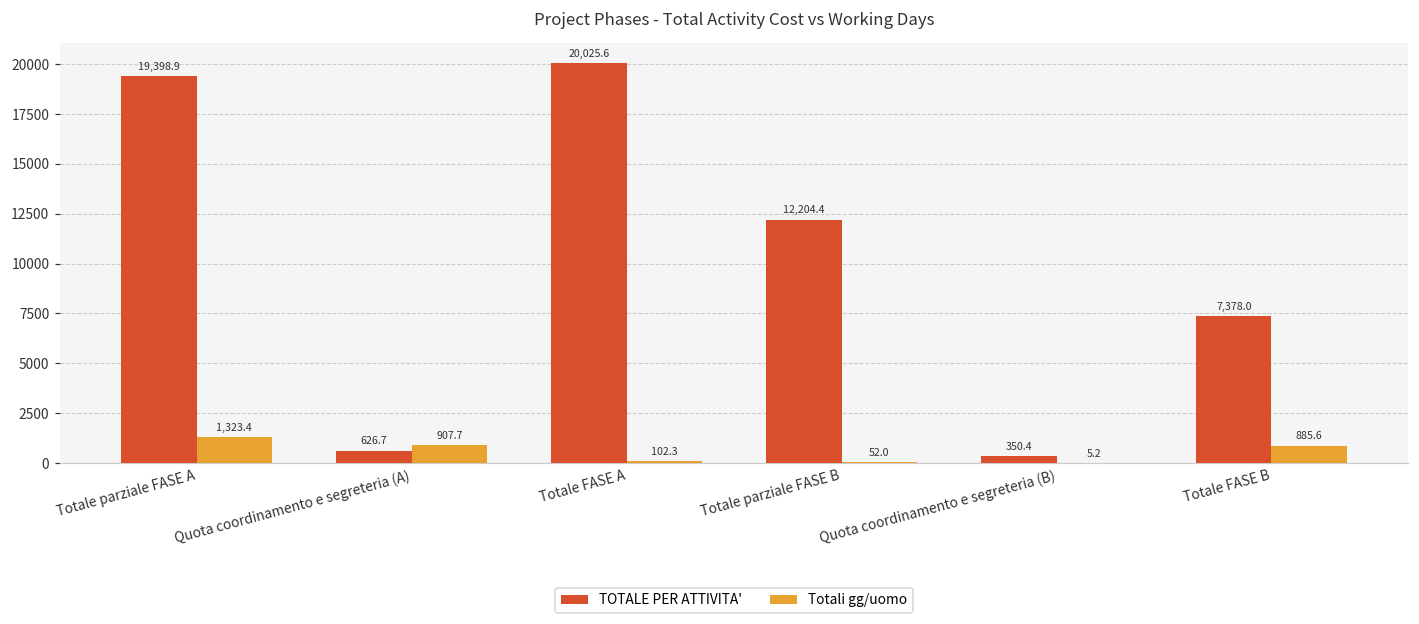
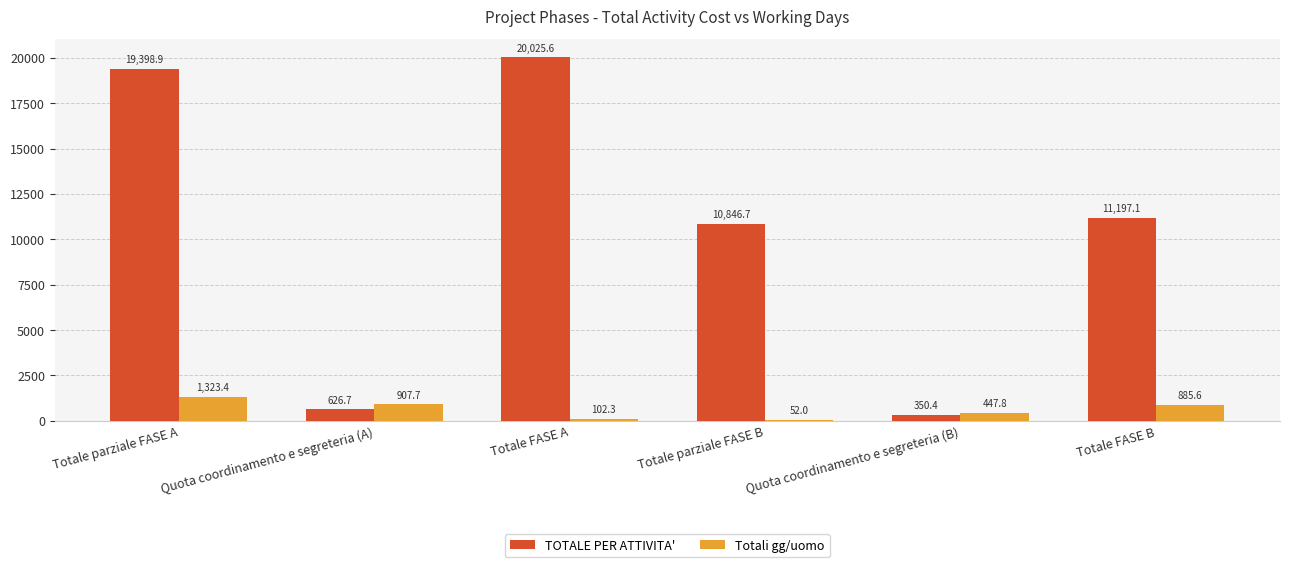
TOTALE PER ATTIVITA', Totale parziale FASE B: 12,204.4 -> 10,846.7
Totali gg/uomo, Quota coordinamento e segreteria (B): 5.2 -> 447.8
TOTALE PER ATTIVITA', Totale FASE B: 7,378.0 -> 11,197.1
